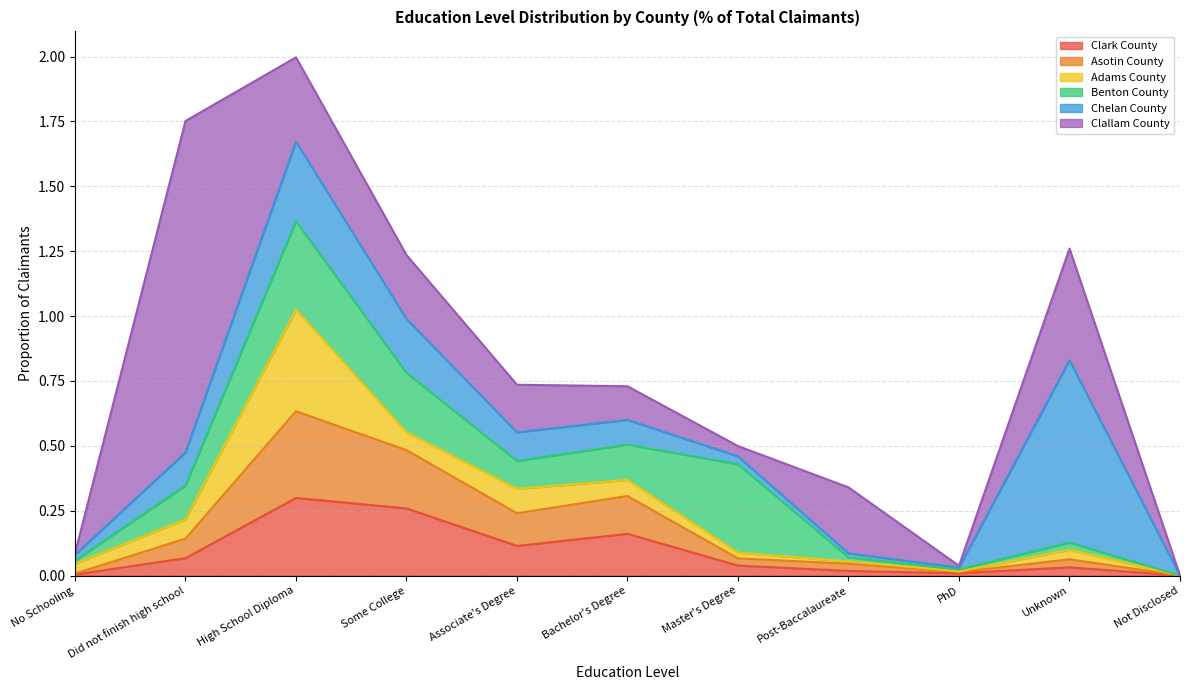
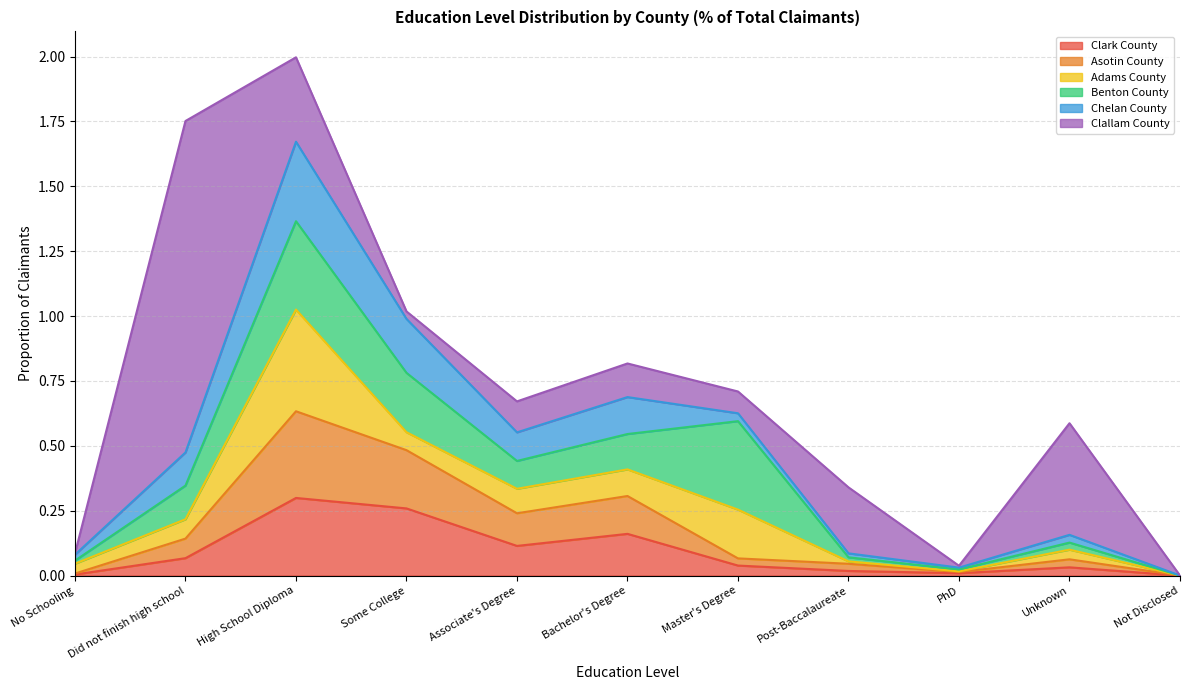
Clallam County, Some College: 0.25 -> 0.03
Clallam County, Associate's Degree: 0.18 -> 0.12
Adams County, Bachelor's Degree: 0.06 -> 0.10
Chelan County, Bachelor's Degree: 0.10 -> 0.14
Adams County, Master's Degree: 0.02 -> 0.19
Clallam County, Master's Degree: 0.04 -> 0.08
Chelan County, Unknown: 0.70 -> 0.03
